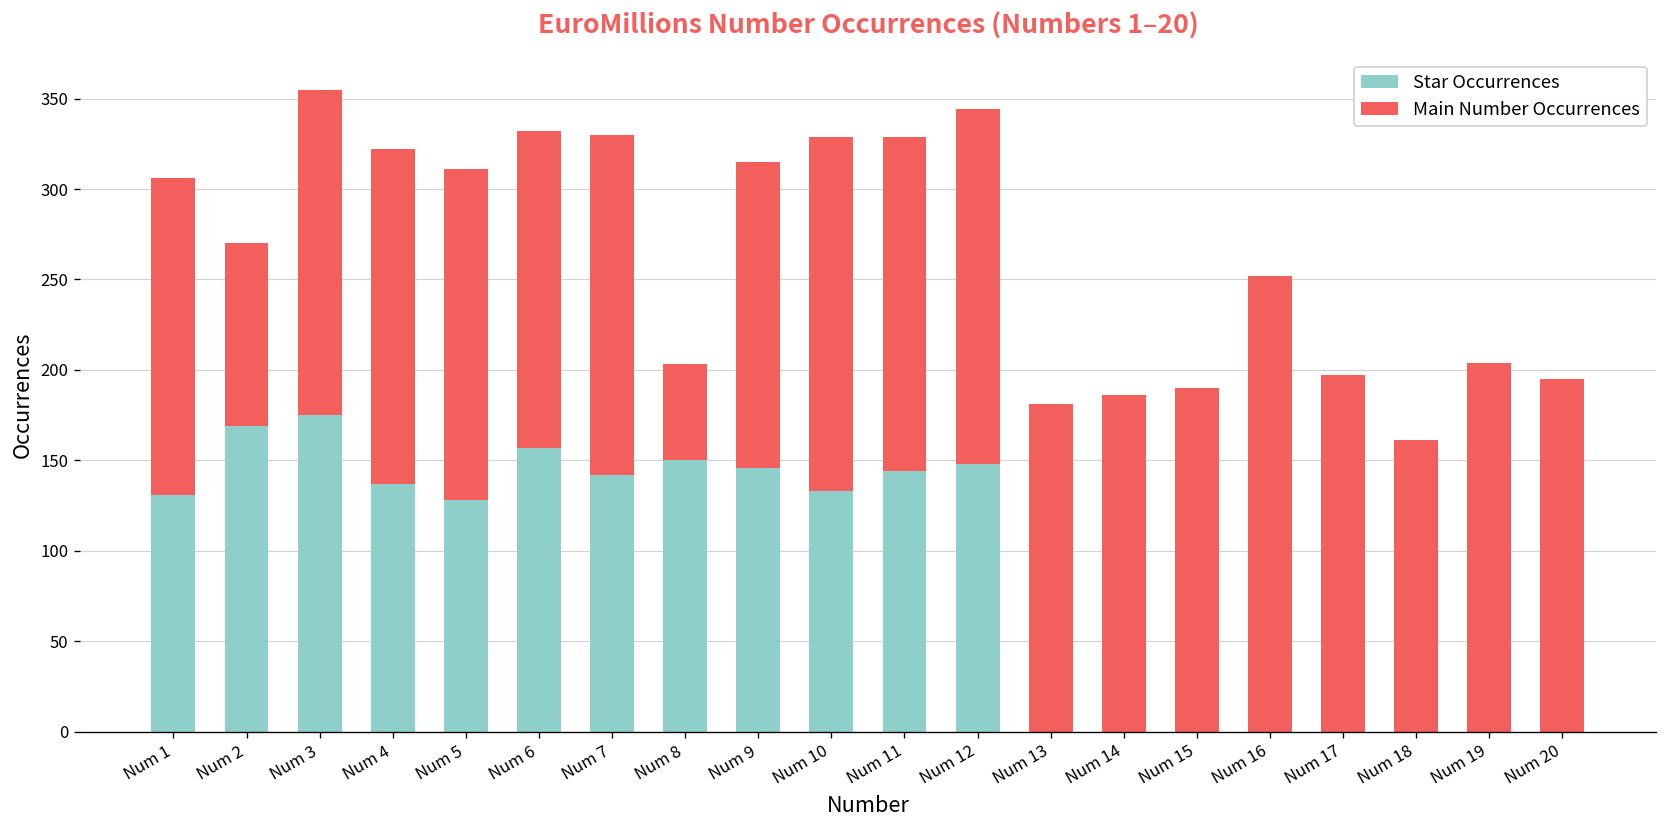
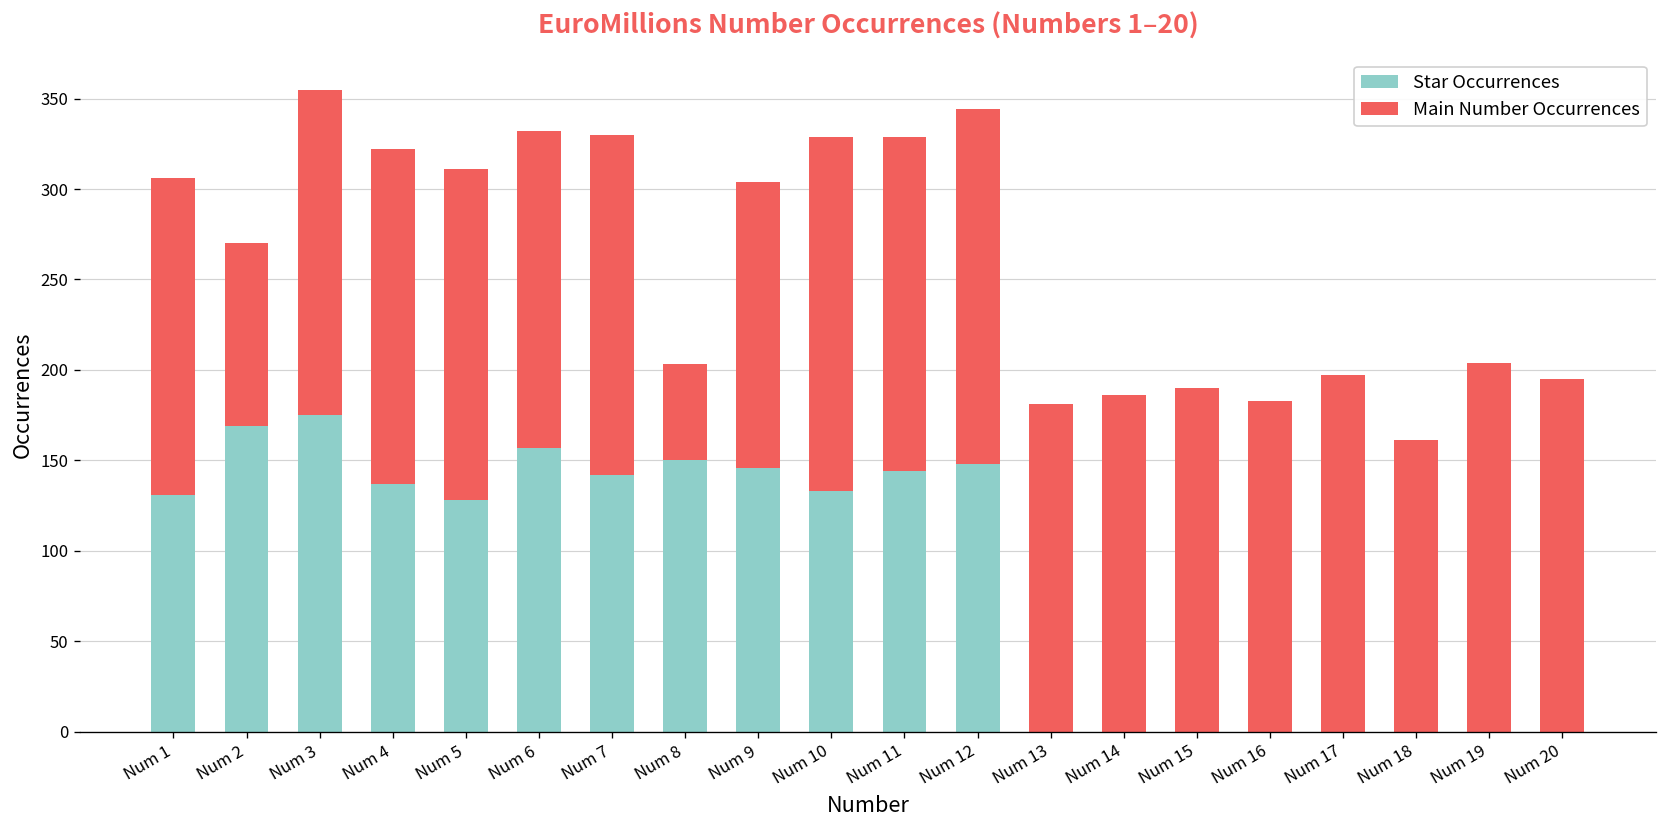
Main Number Occurrences, Num 9: 169 -> 158
Main Number Occurrences, Num 16: 252 -> 183
